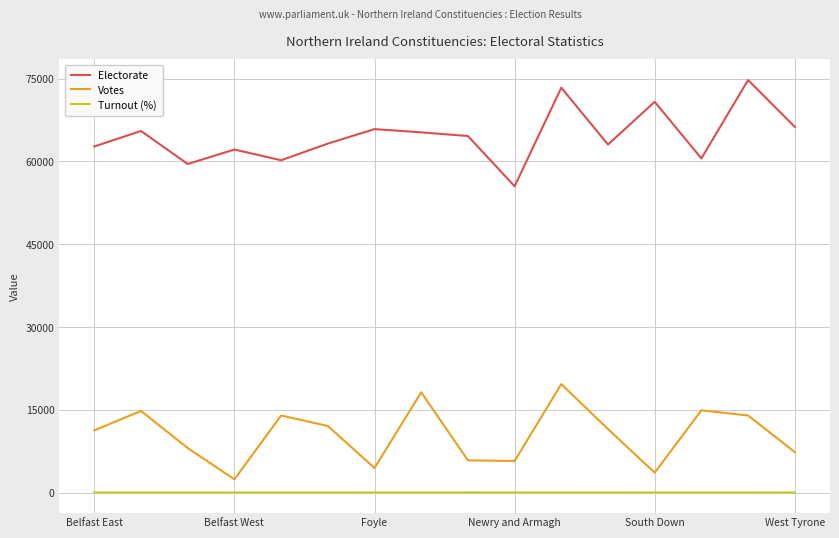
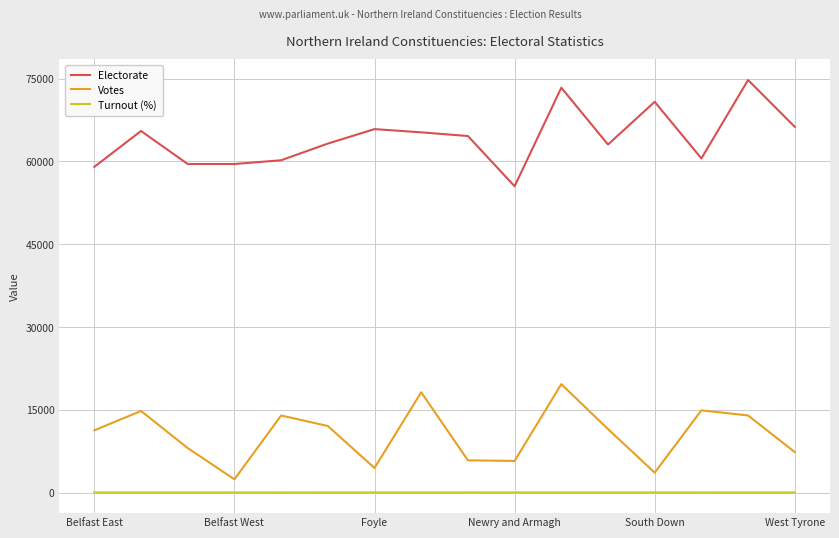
Electorate, Belfast East: 63000 -> 59000
Electorate, Belfast West: 62000 -> 60000
